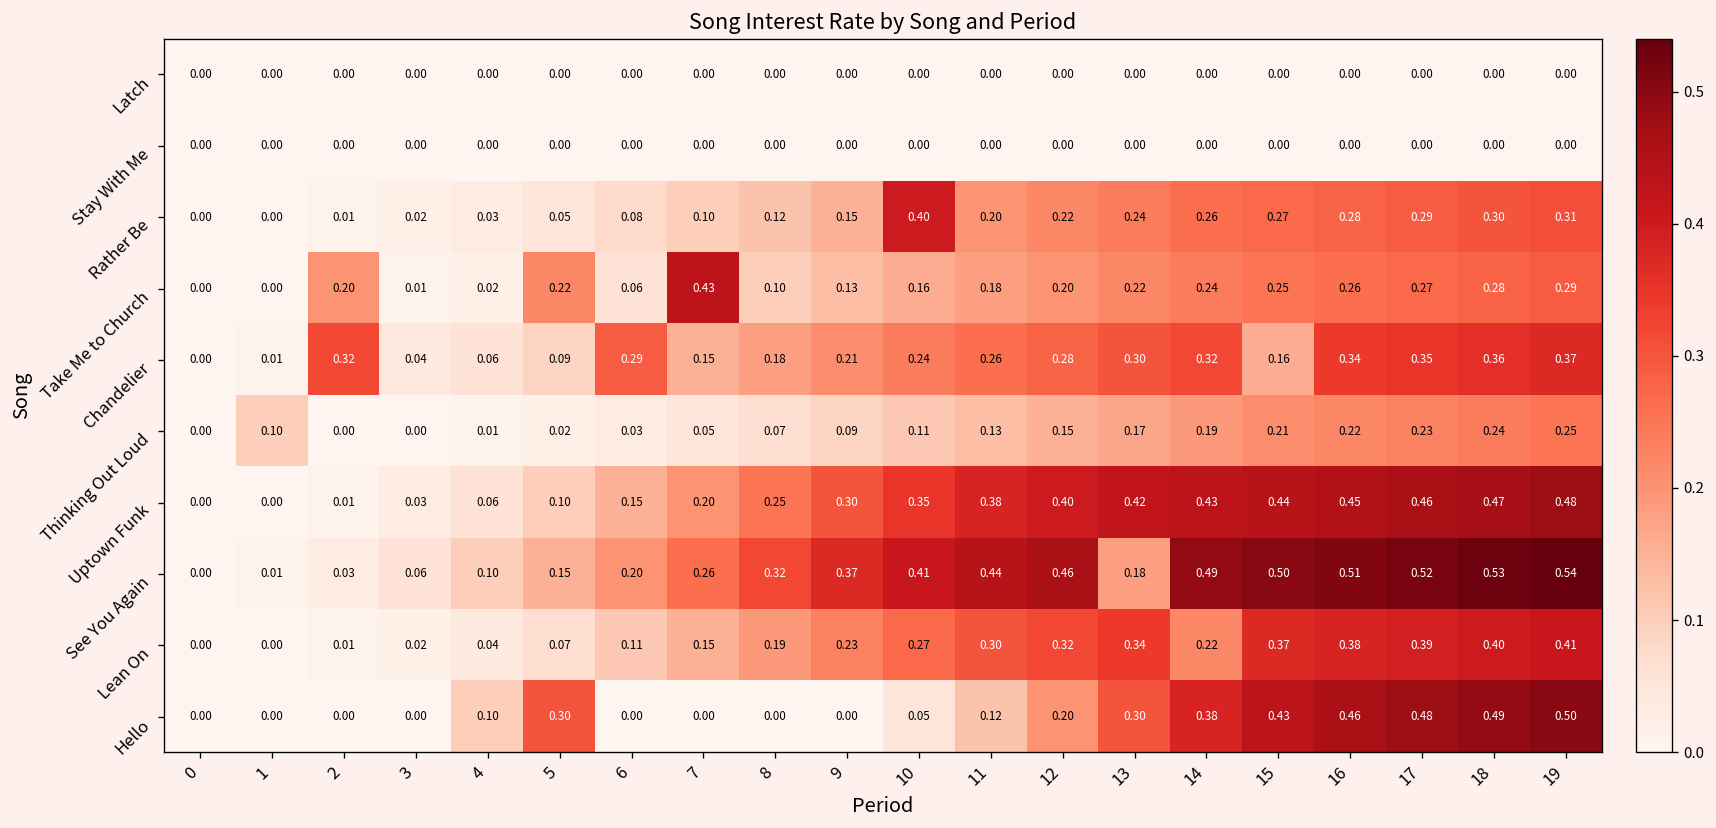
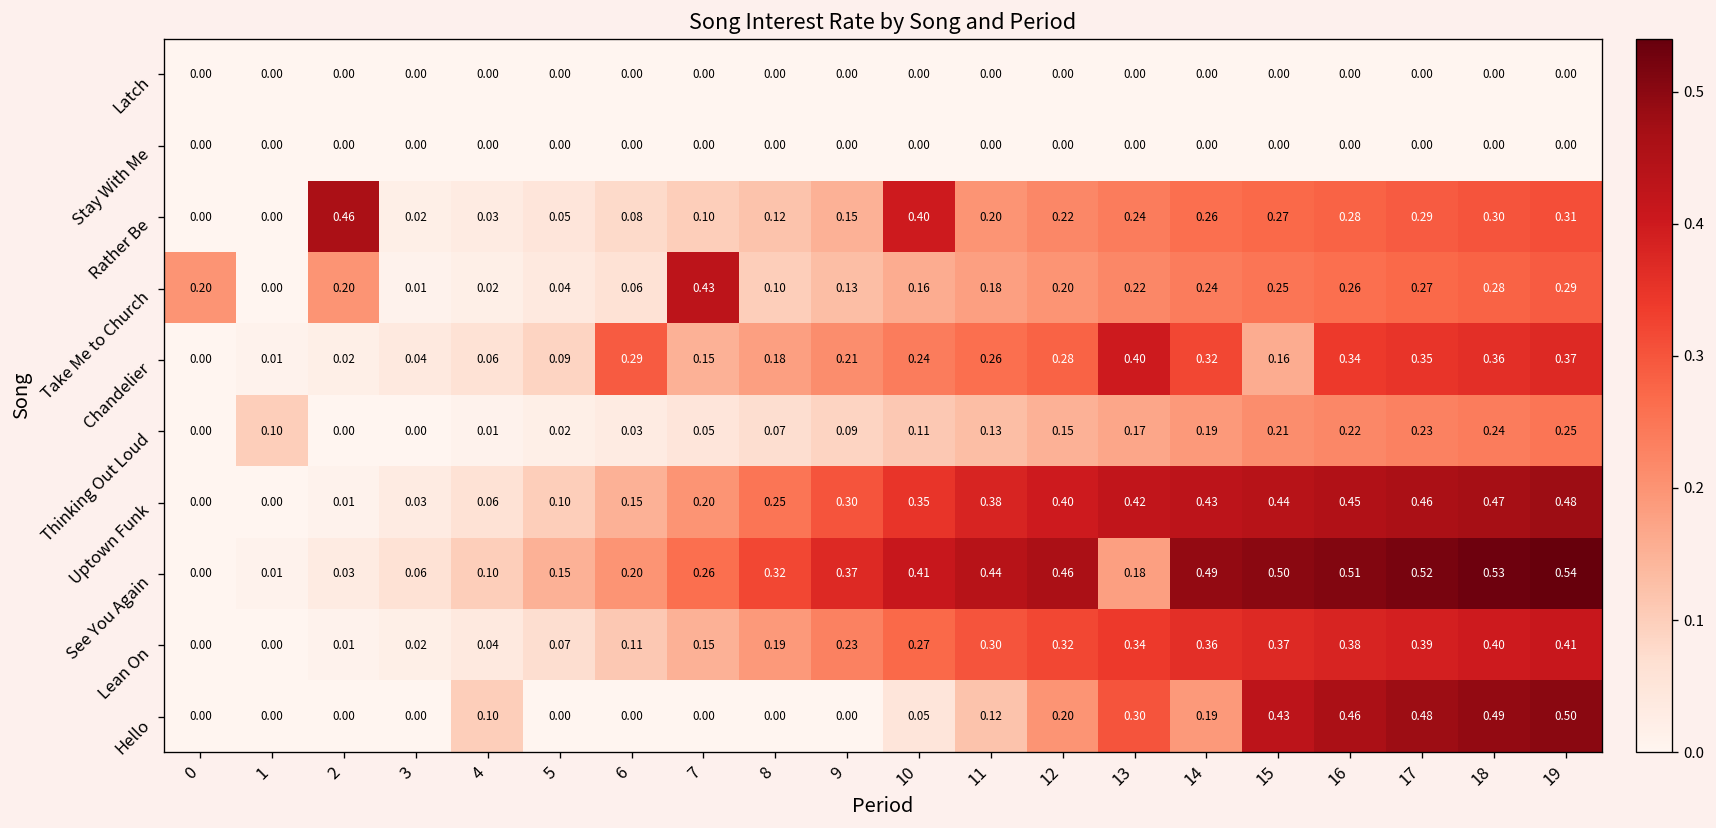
Rather Be, 2: 0.01 -> 0.46
Take Me to Church, 0: 0.00 -> 0.20
Take Me to Church, 5: 0.22 -> 0.04
Chandelier, 2: 0.32 -> 0.02
Chandelier, 13: 0.30 -> 0.40
Lean On, 14: 0.22 -> 0.36
Hello, 5: 0.30 -> 0.00
Hello, 14: 0.38 -> 0.19
